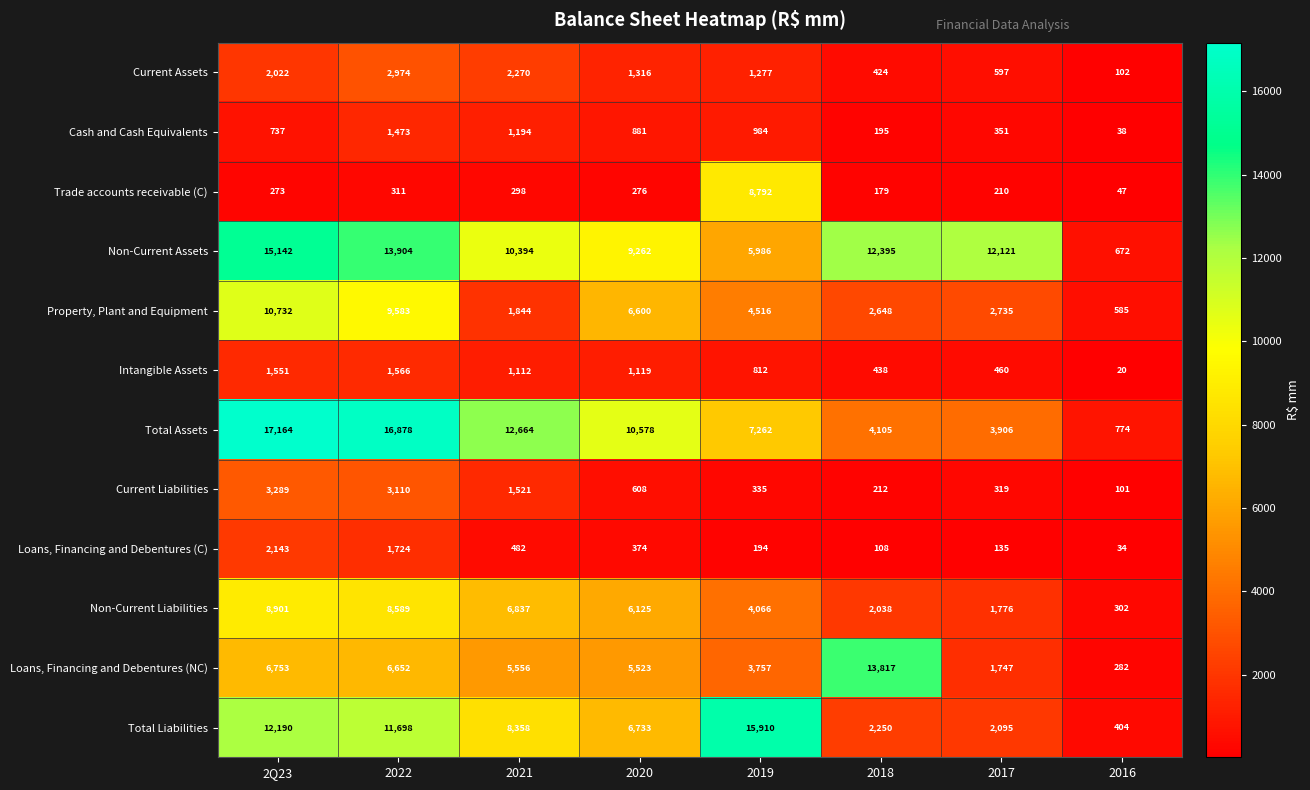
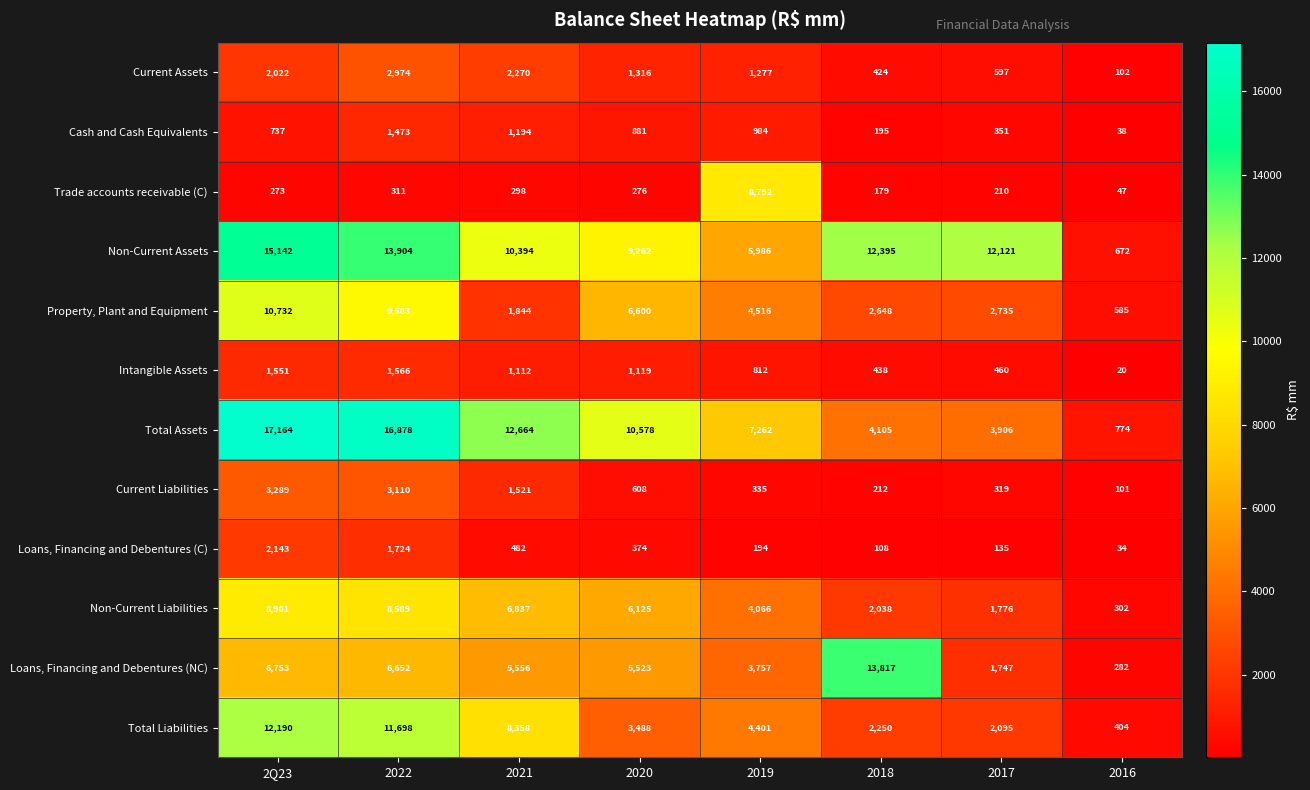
Total Liabilities, 2020: 6,733 -> 3,488
Total Liabilities, 2019: 15,910 -> 4,401
